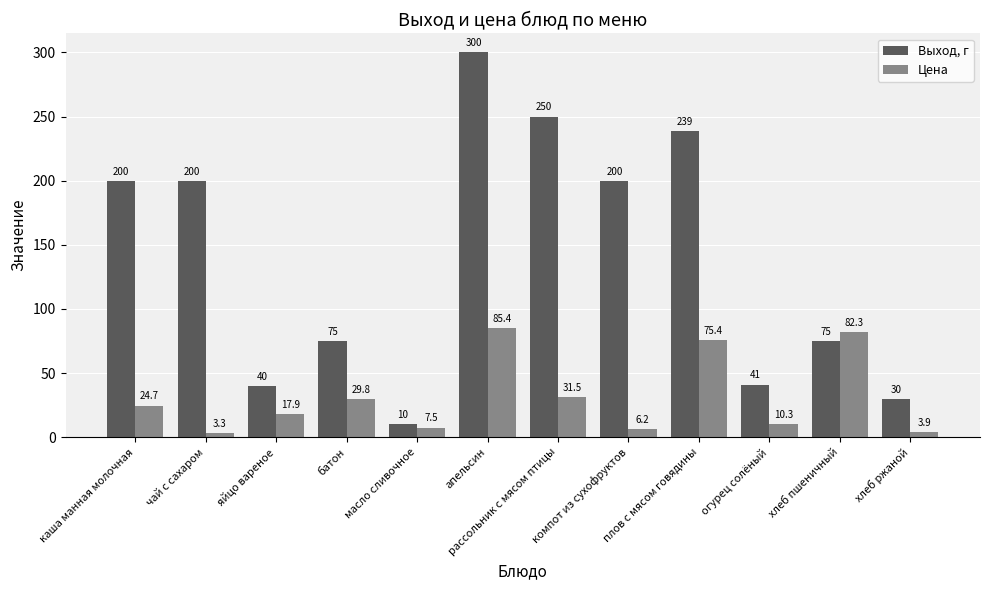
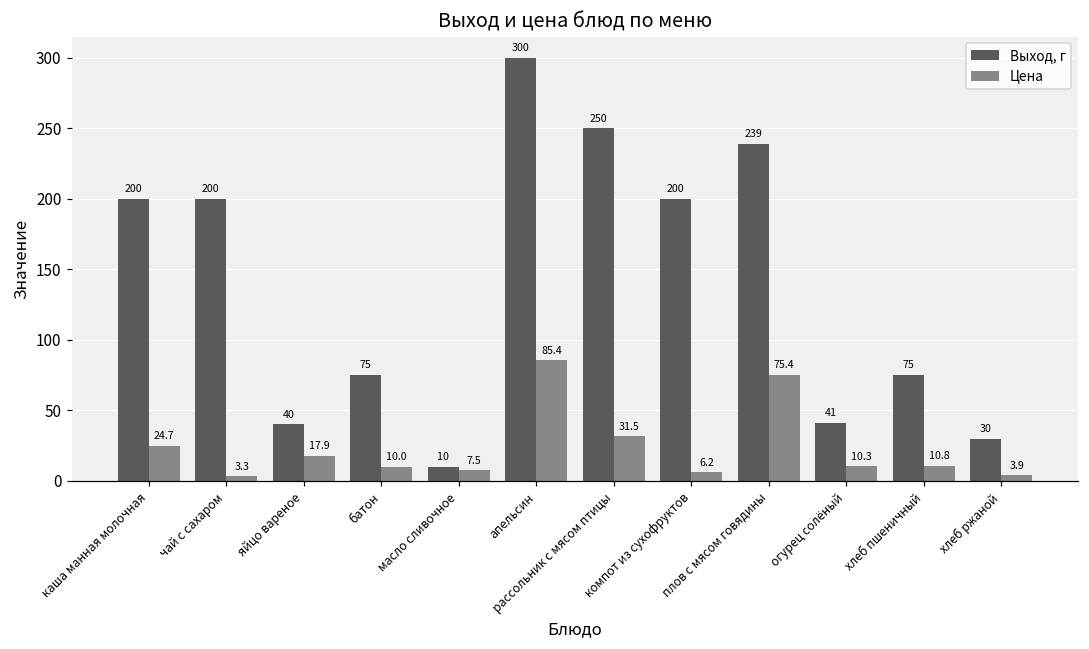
Цена, батон: 29.8 -> 10.0
Цена, хлеб пшеничный: 82.3 -> 10.8
